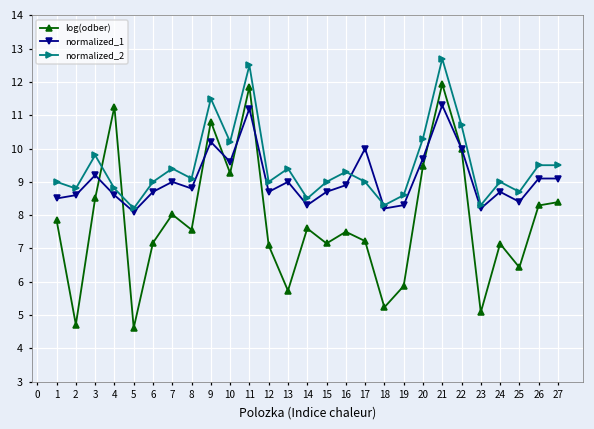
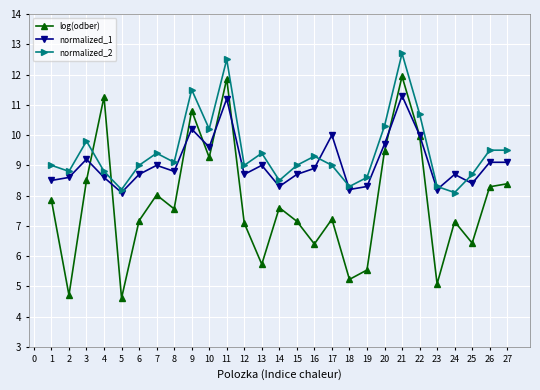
log(odber), 16: 7.5 -> 6.4
log(odber), 19: 5.9 -> 5.5
normalized_2, 24: 9.0 -> 8.1
